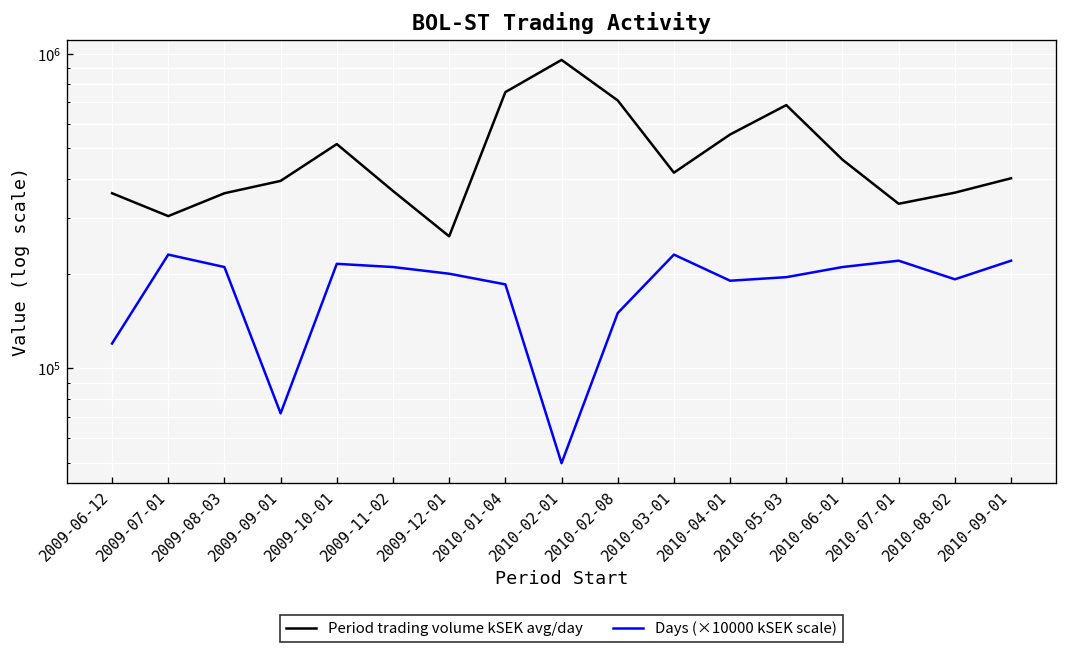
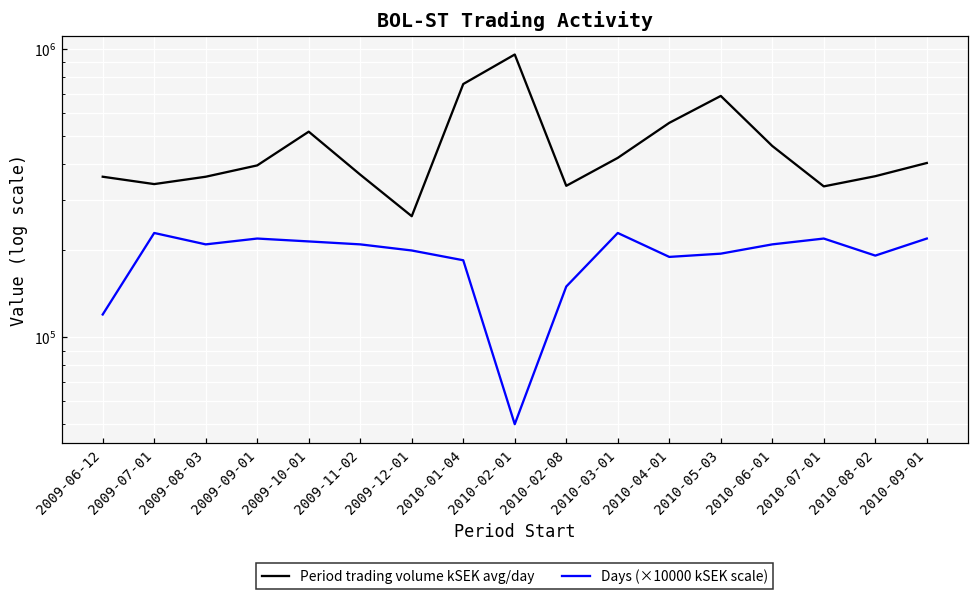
Period trading volume kSEK avg/day, 2009-07-01: 300000 -> 340000
Days (×10000 kSEK scale), 2009-09-01: 72000 -> 220000
Period trading volume kSEK avg/day, 2010-02-08: 710000 -> 340000
